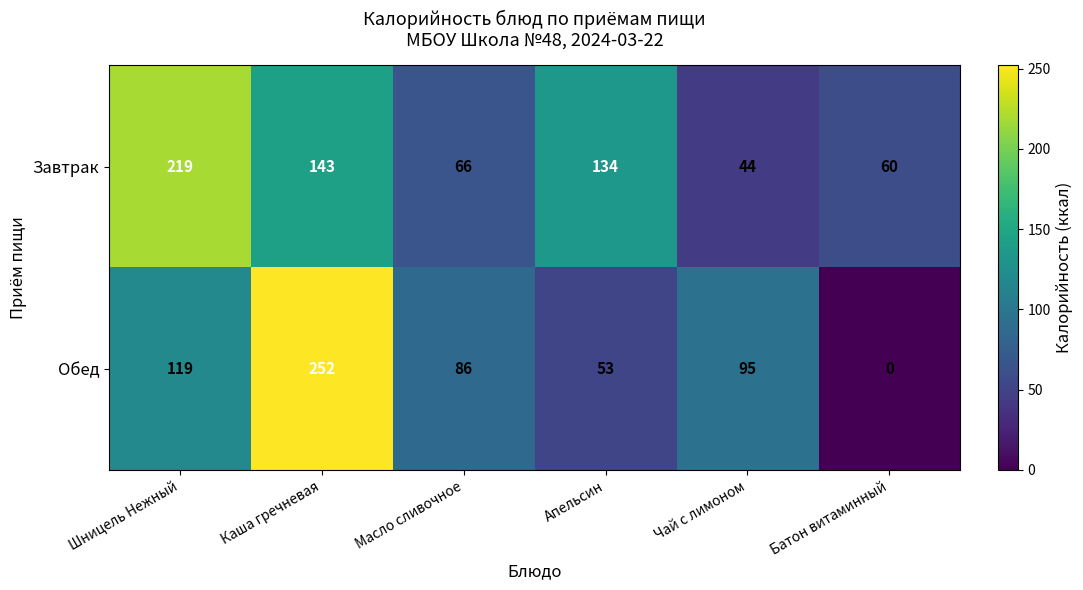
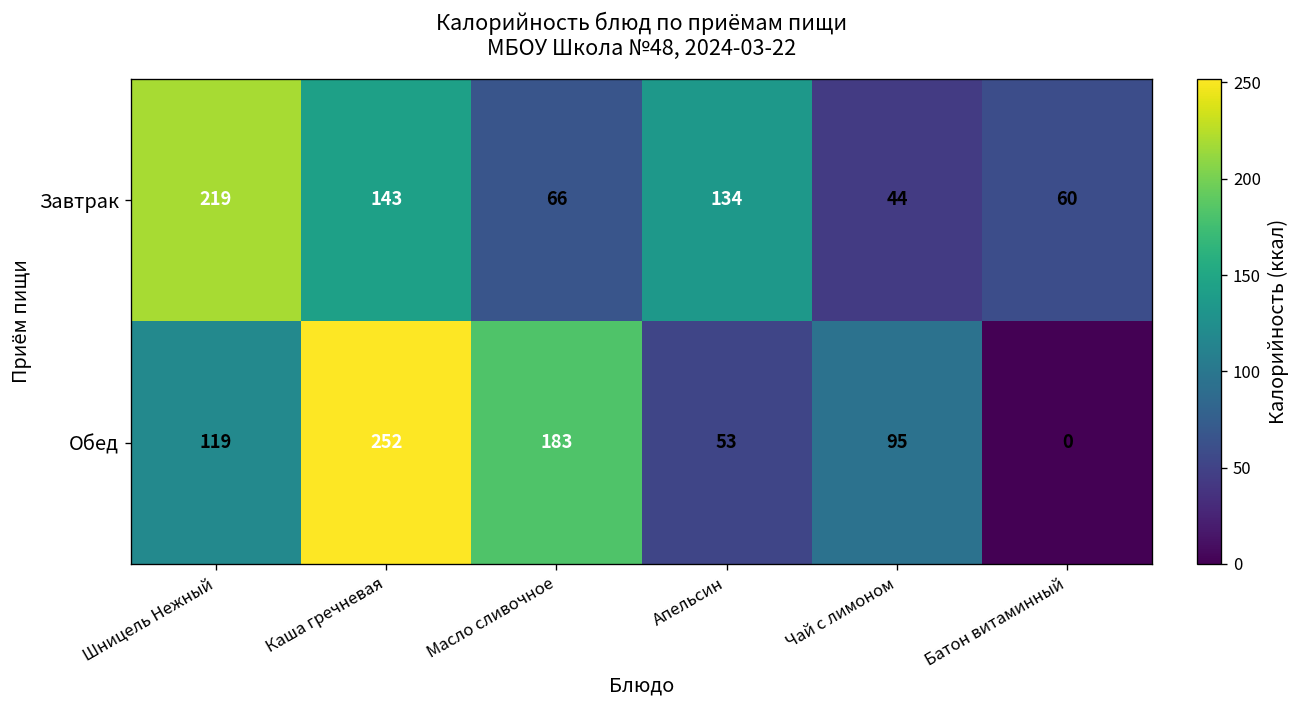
Обед, Масло сливочное: 86 -> 183
